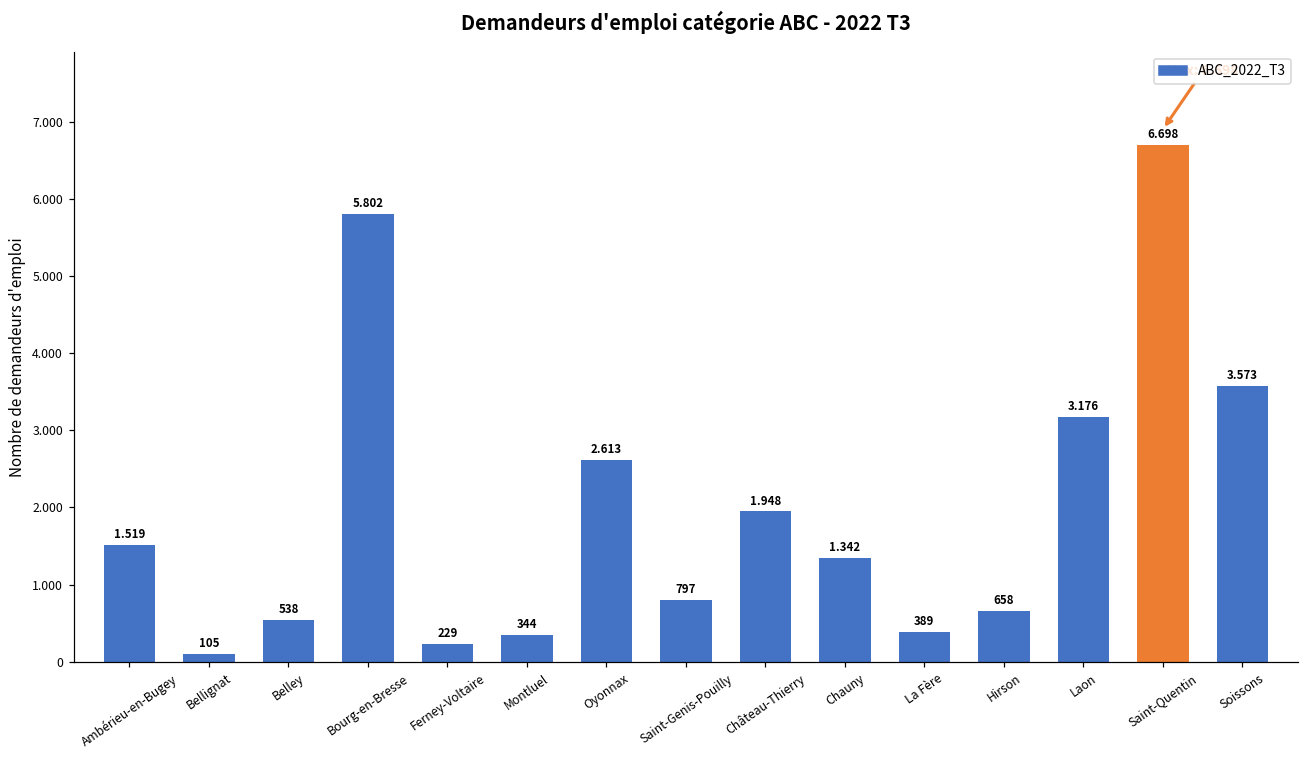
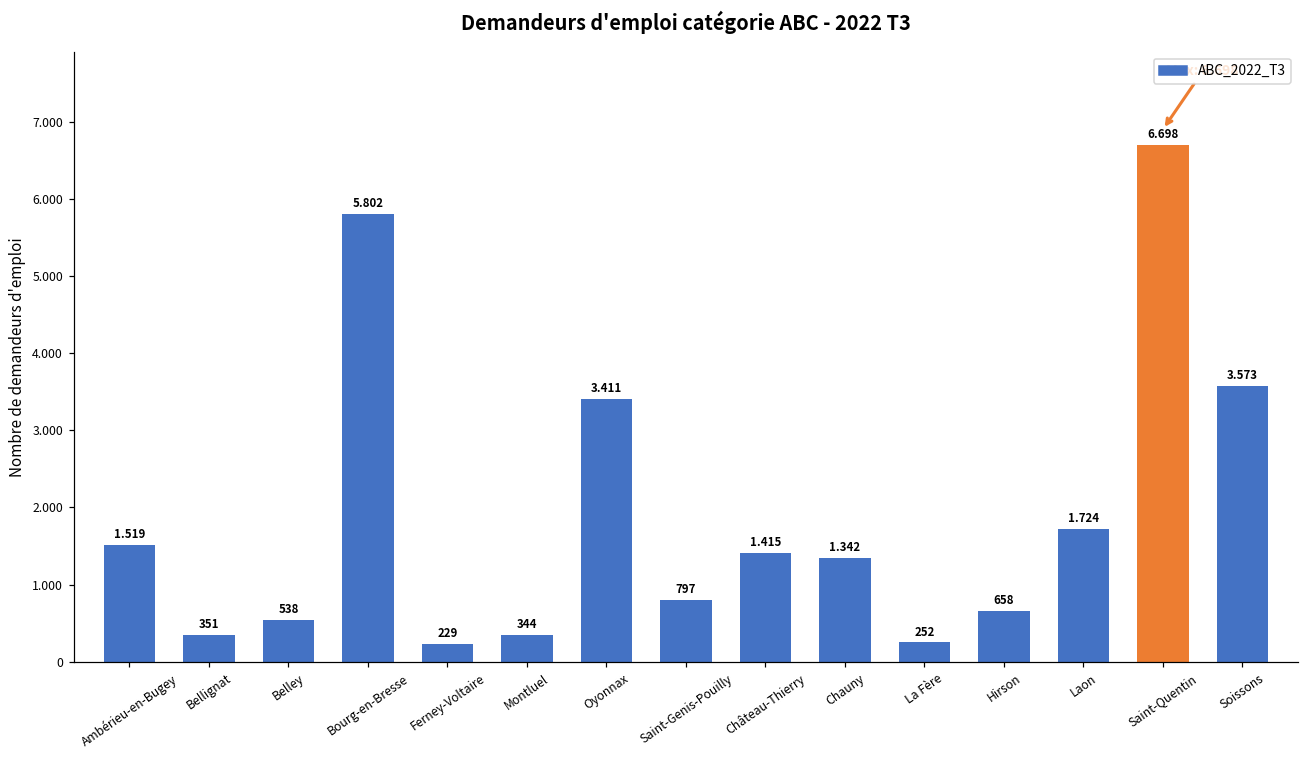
Bellignat: 105 -> 351
Oyonnax: 2.613 -> 3.411
Château-Thierry: 1.948 -> 1.415
La Fère: 389 -> 252
Laon: 3.176 -> 1.724
